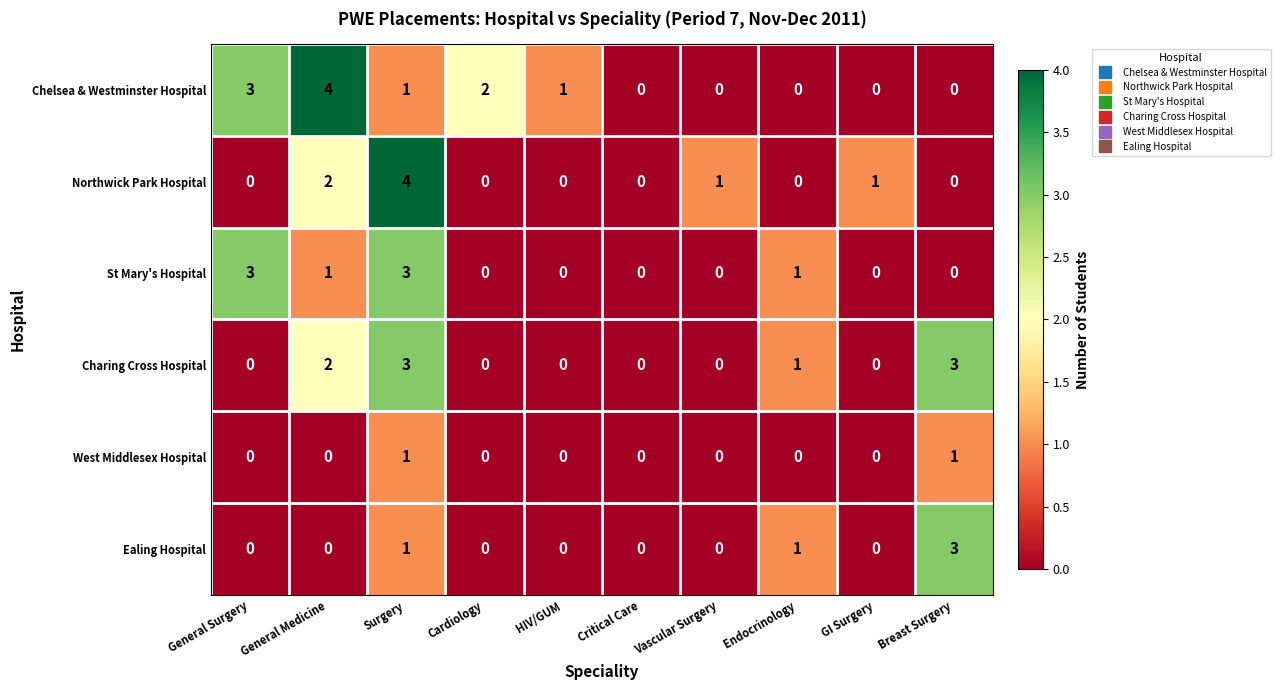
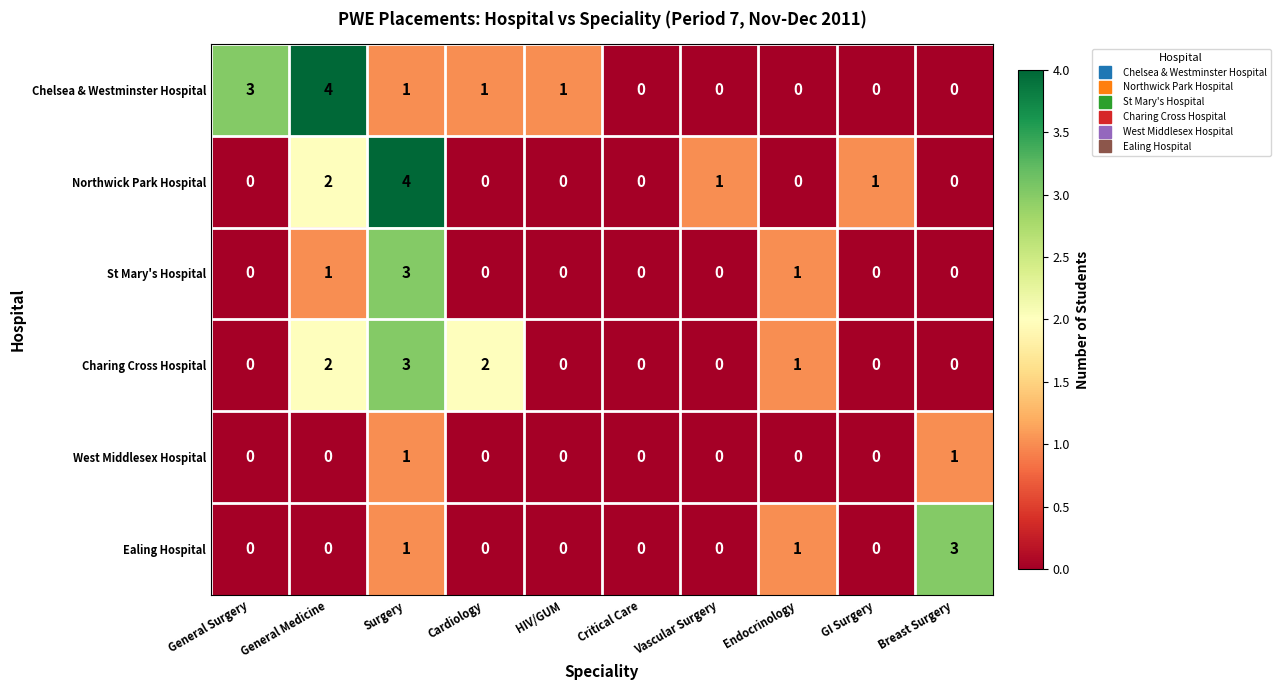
Chelsea & Westminster Hospital, Cardiology: 2 -> 1
St Mary's Hospital, General Surgery: 3 -> 0
Charing Cross Hospital, Cardiology: 0 -> 2
Charing Cross Hospital, Breast Surgery: 3 -> 0
